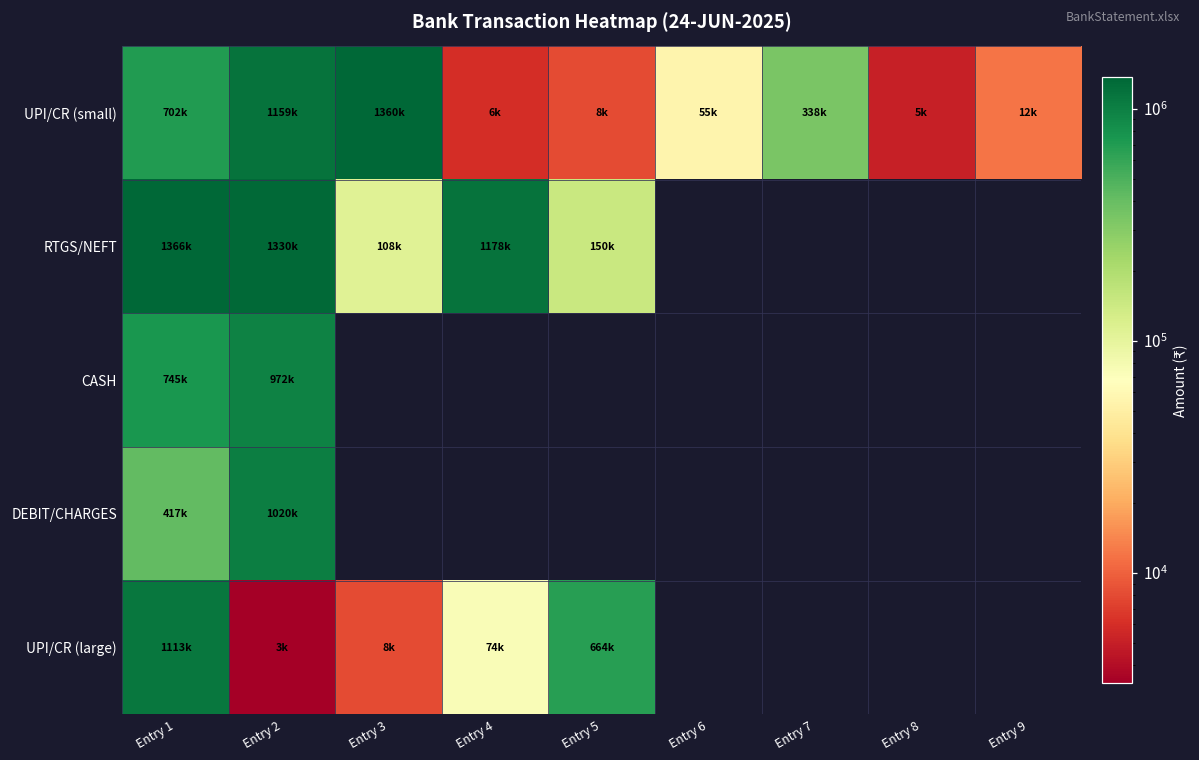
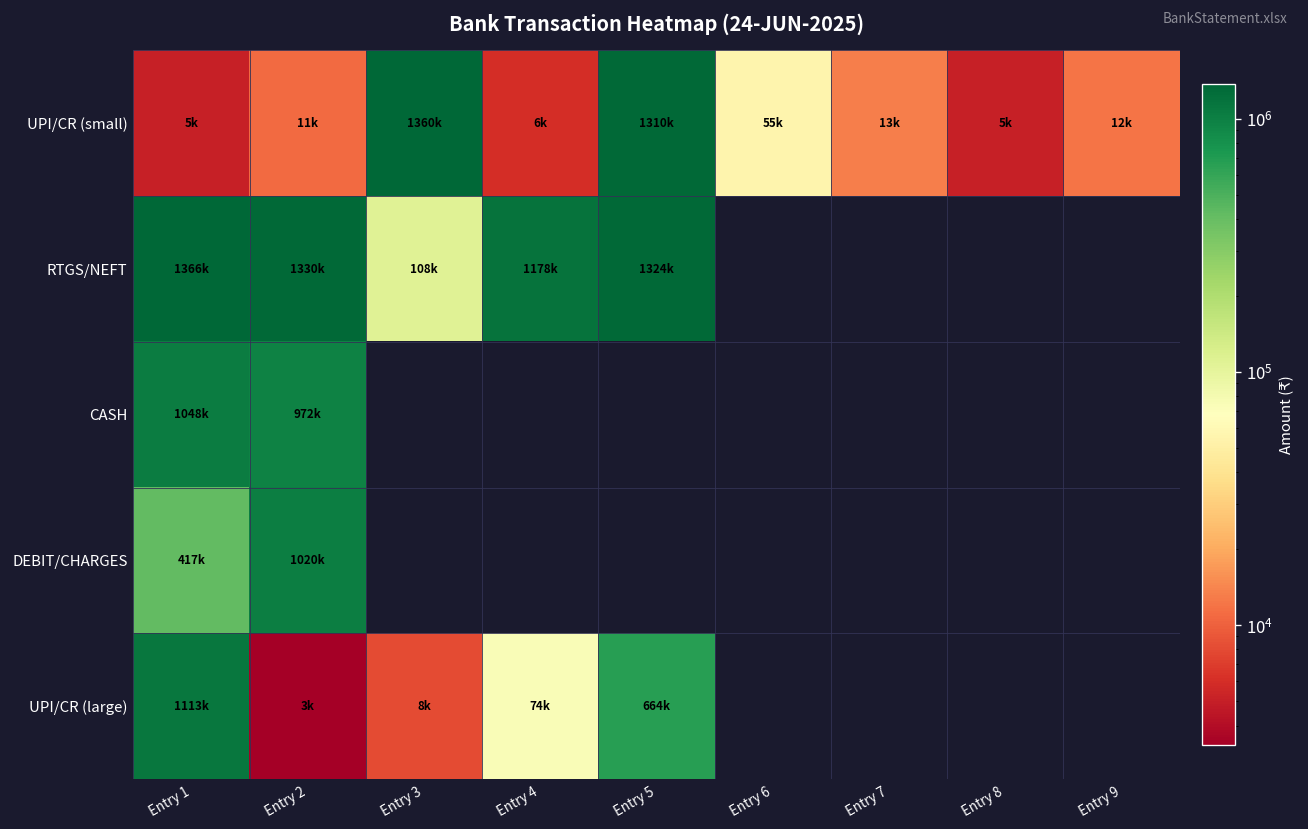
UPI/CR (small), Entry 1: 702k -> 5k
UPI/CR (small), Entry 2: 1159k -> 11k
UPI/CR (small), Entry 5: 8k -> 1310k
UPI/CR (small), Entry 7: 338k -> 13k
RTGS/NEFT, Entry 5: 150k -> 1324k
CASH, Entry 1: 745k -> 1048k
